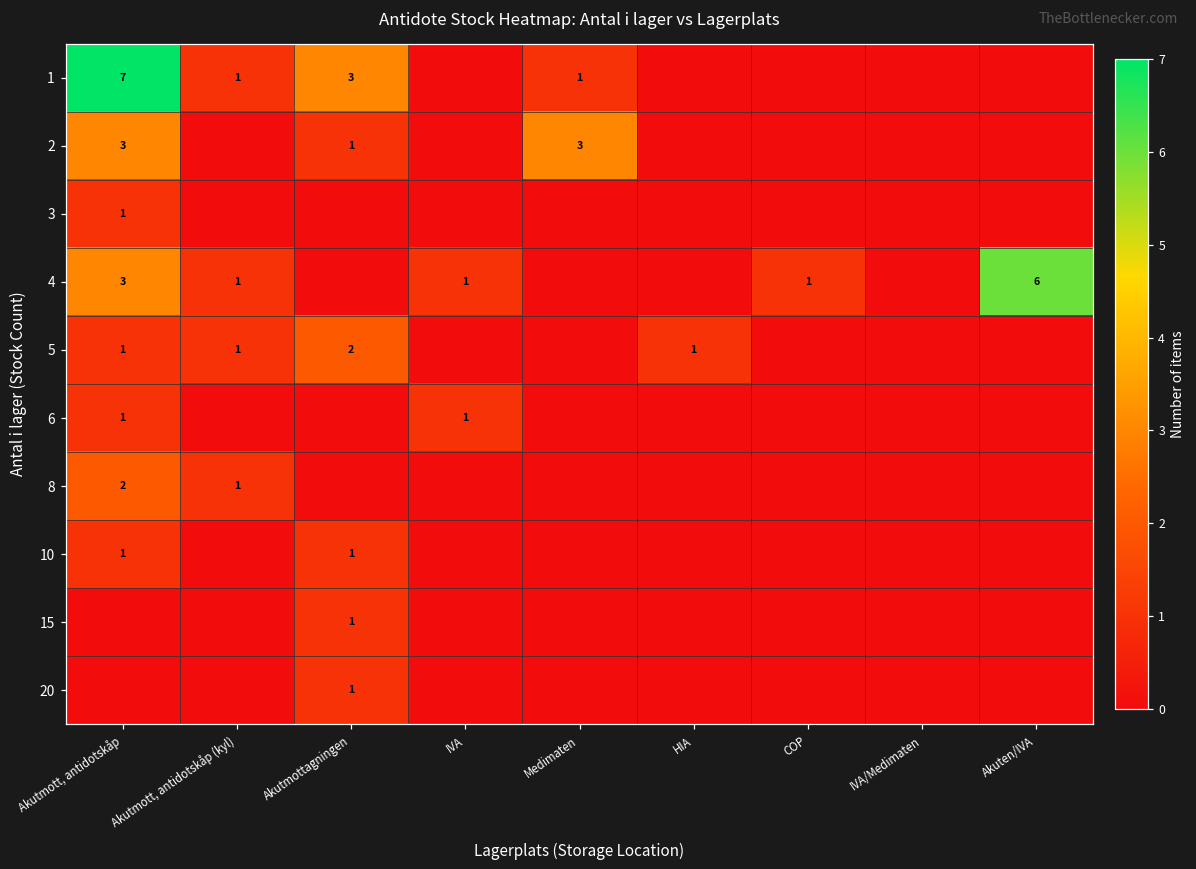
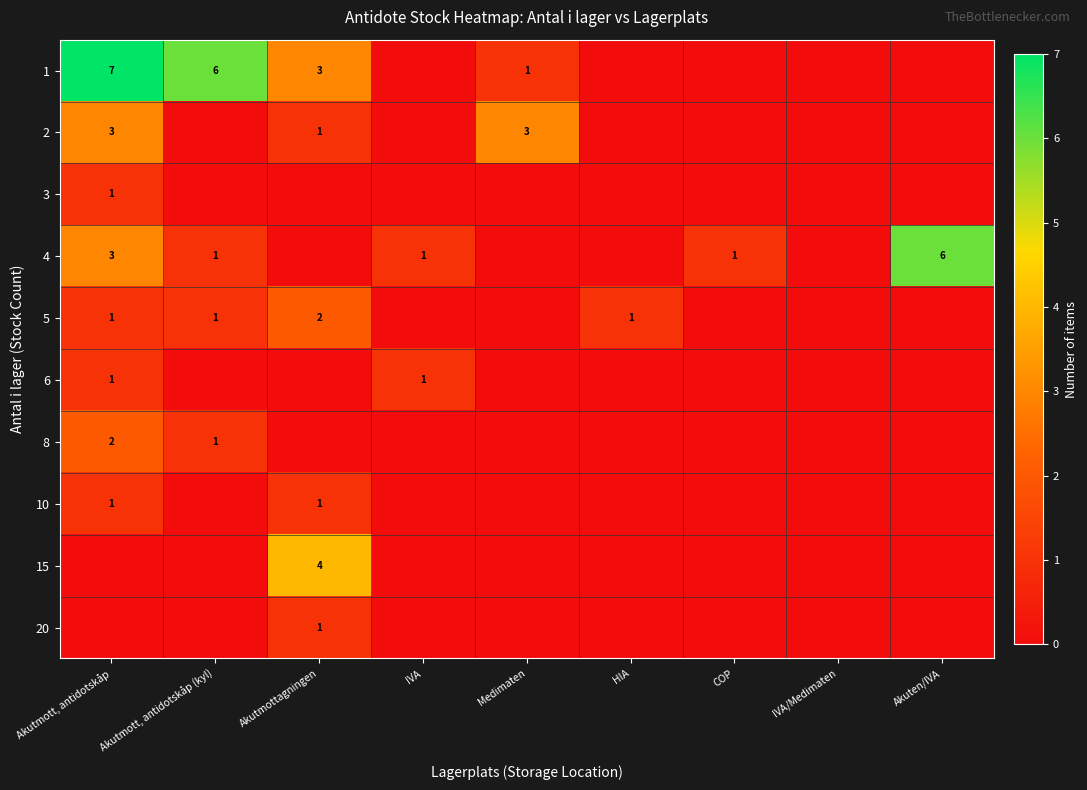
1, Akutmott, antidotskåp (kyl): 1 -> 6
15, Akutmottagningen: 1 -> 4
